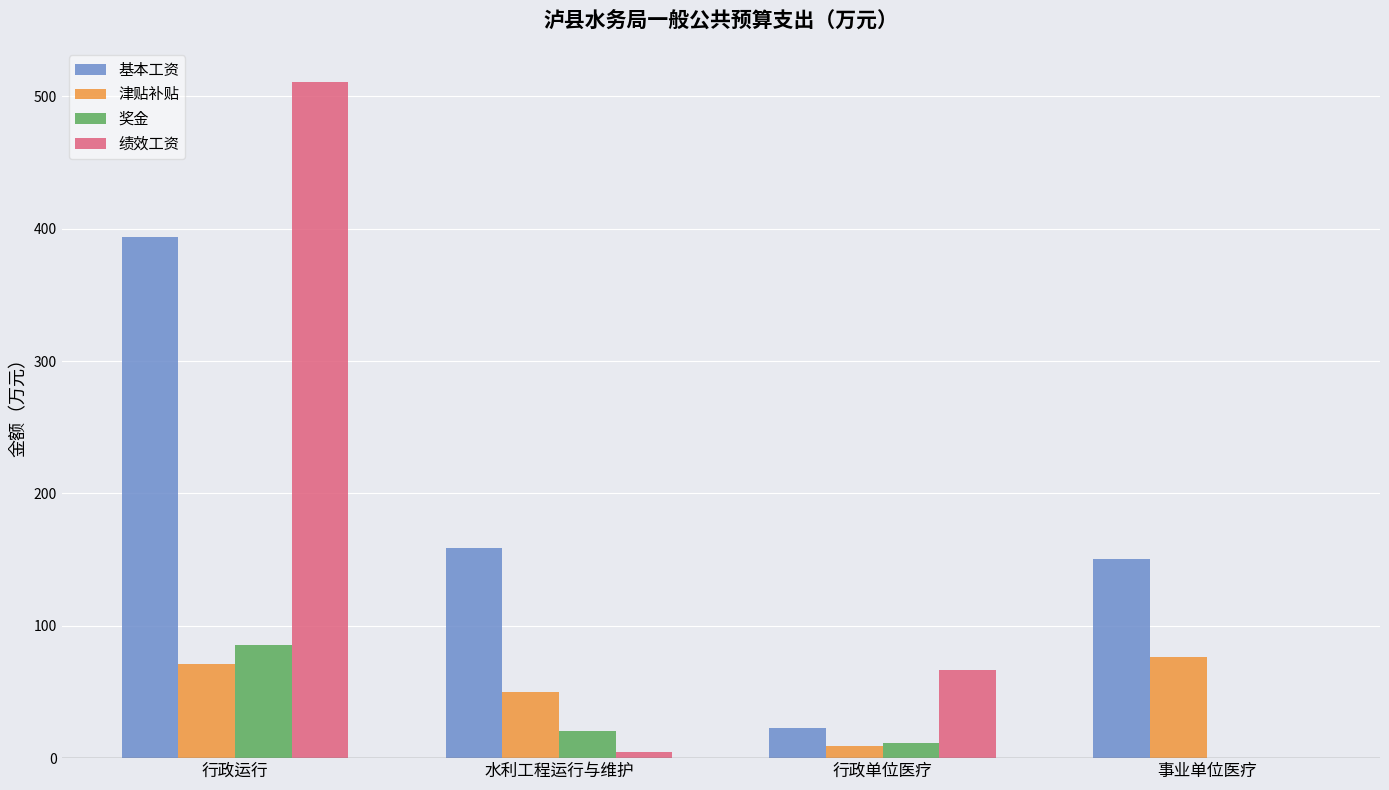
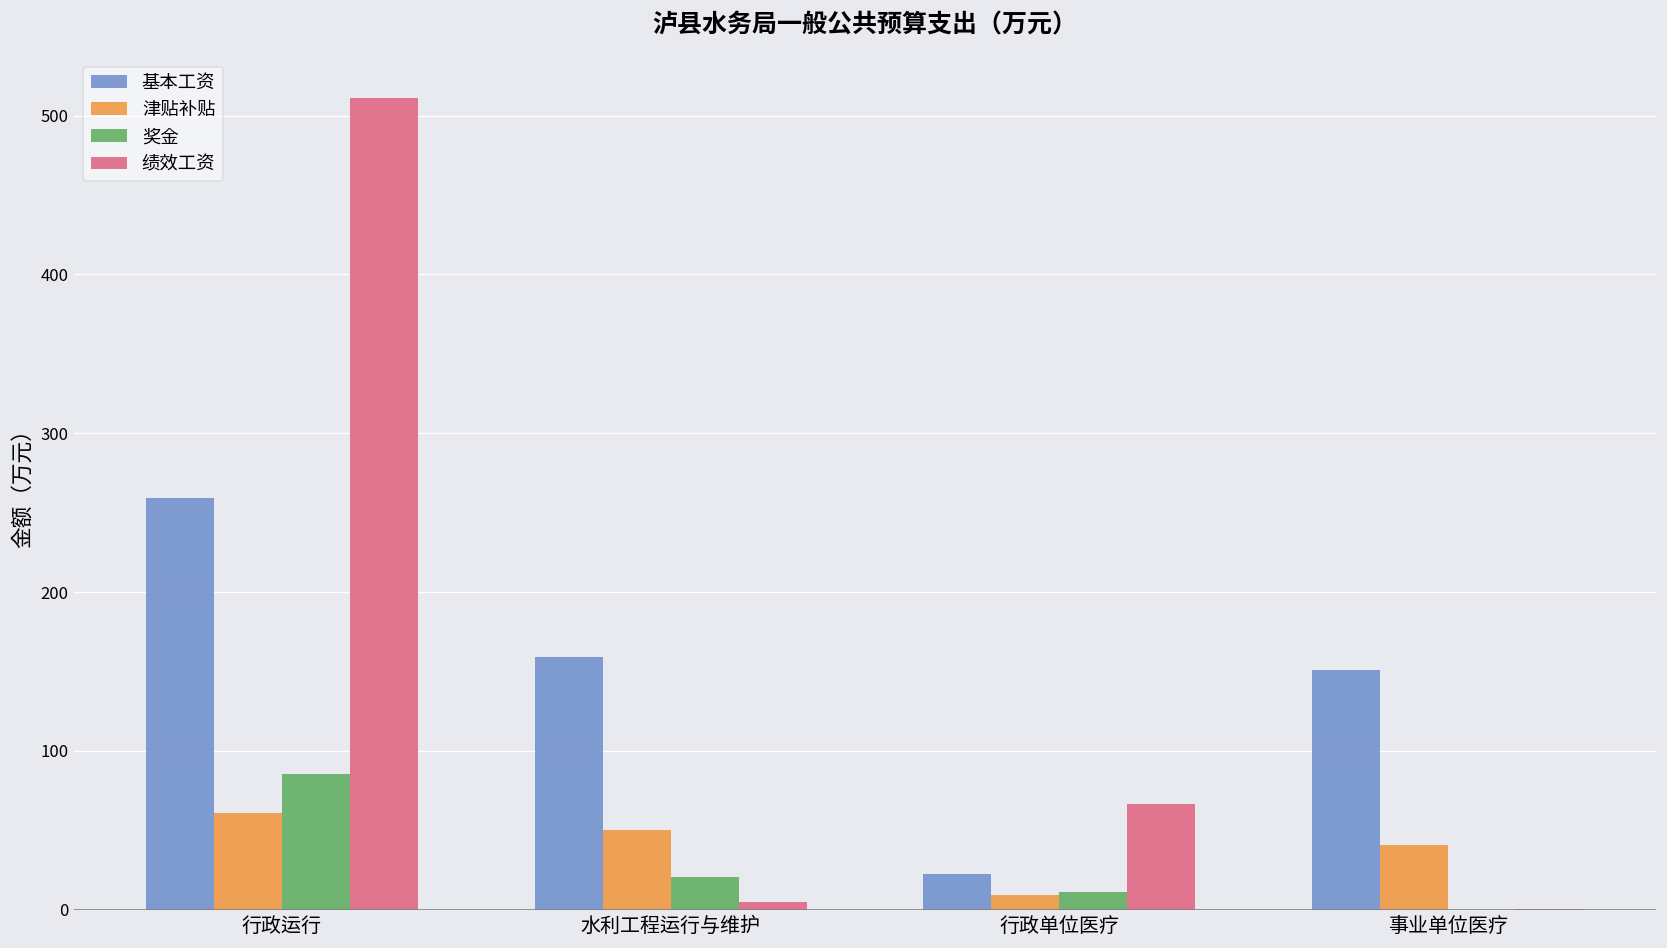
基本工资, 行政运行: 394 -> 259
津贴补贴, 行政运行: 71 -> 61
津贴补贴, 事业单位医疗: 77 -> 41
